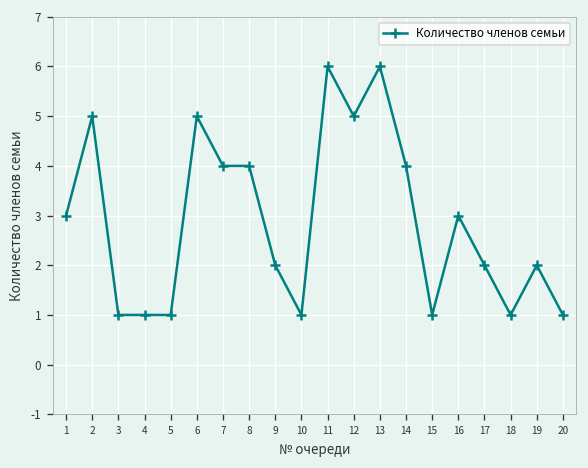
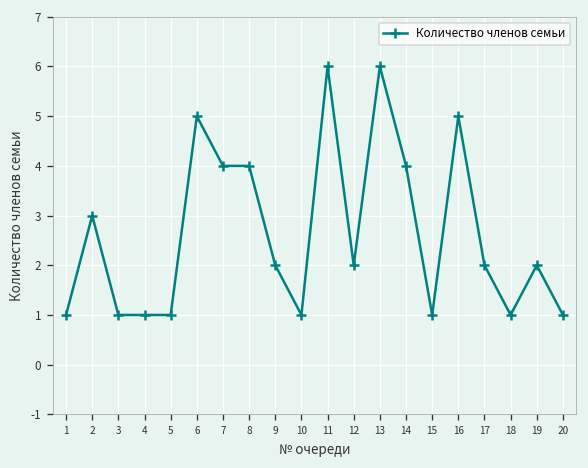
1: 3 -> 1
2: 5 -> 3
12: 5 -> 2
16: 3 -> 5
